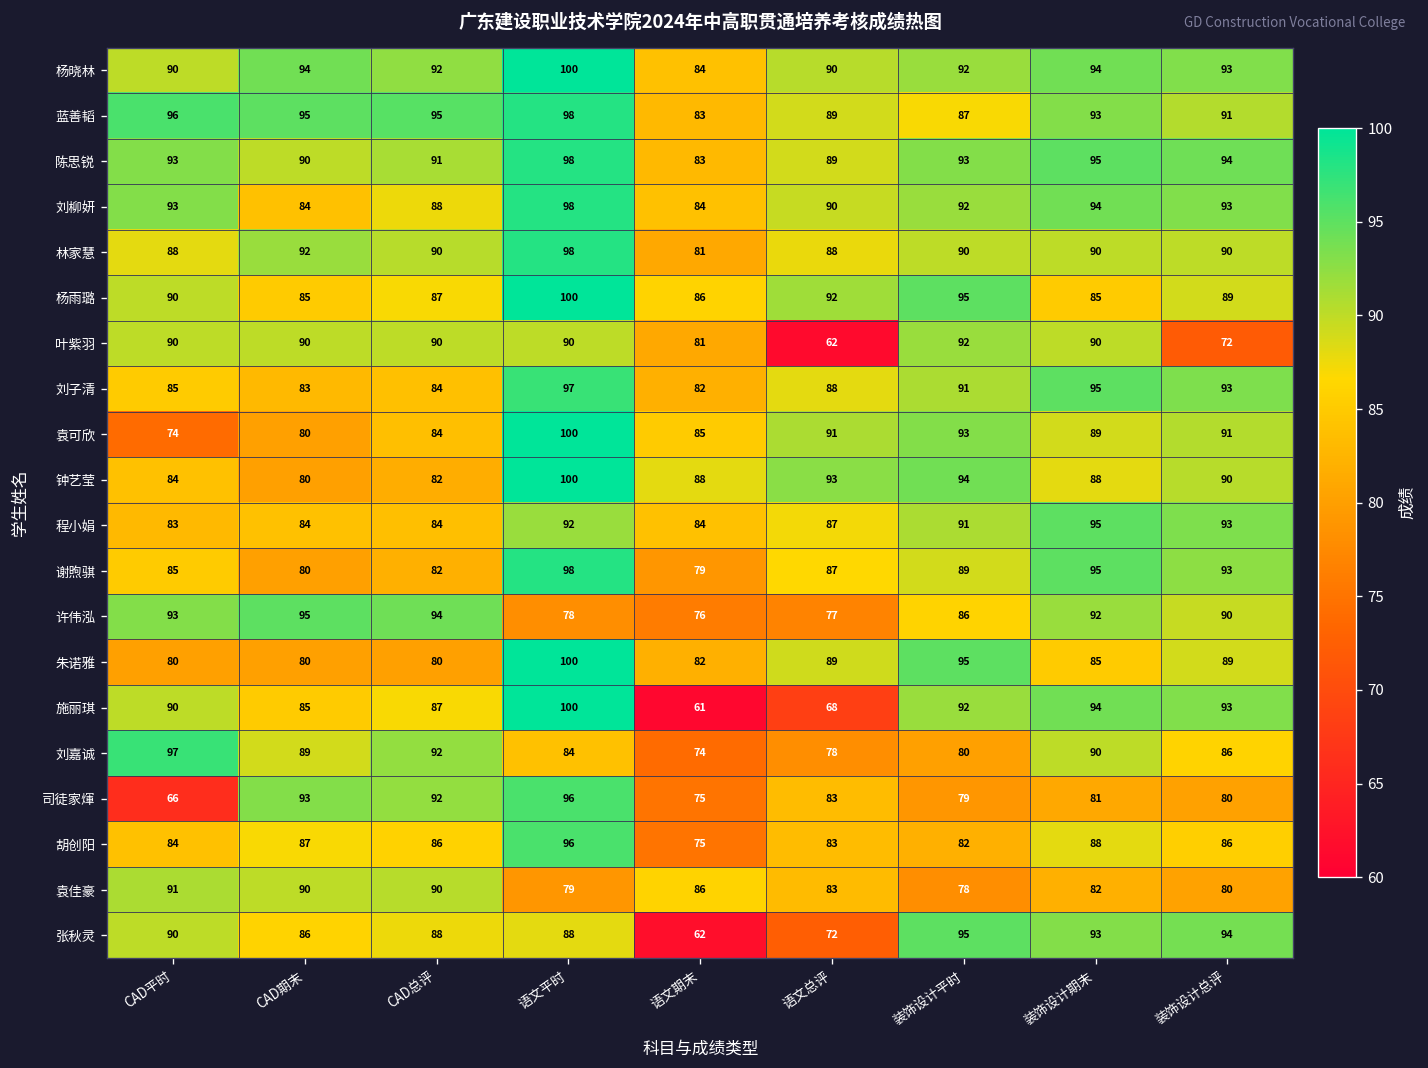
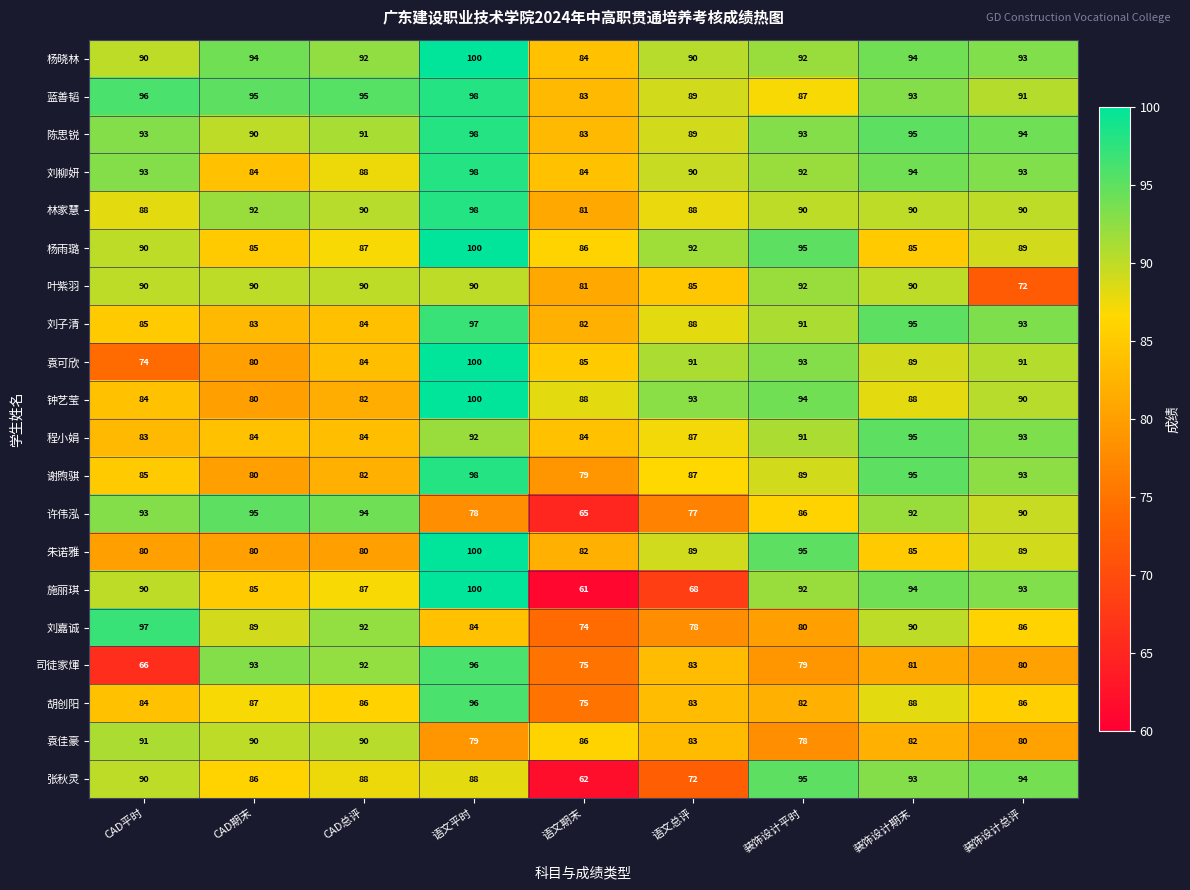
叶紫羽, 语文总评: 62 -> 85
许伟泓, 语文期末: 76 -> 65
